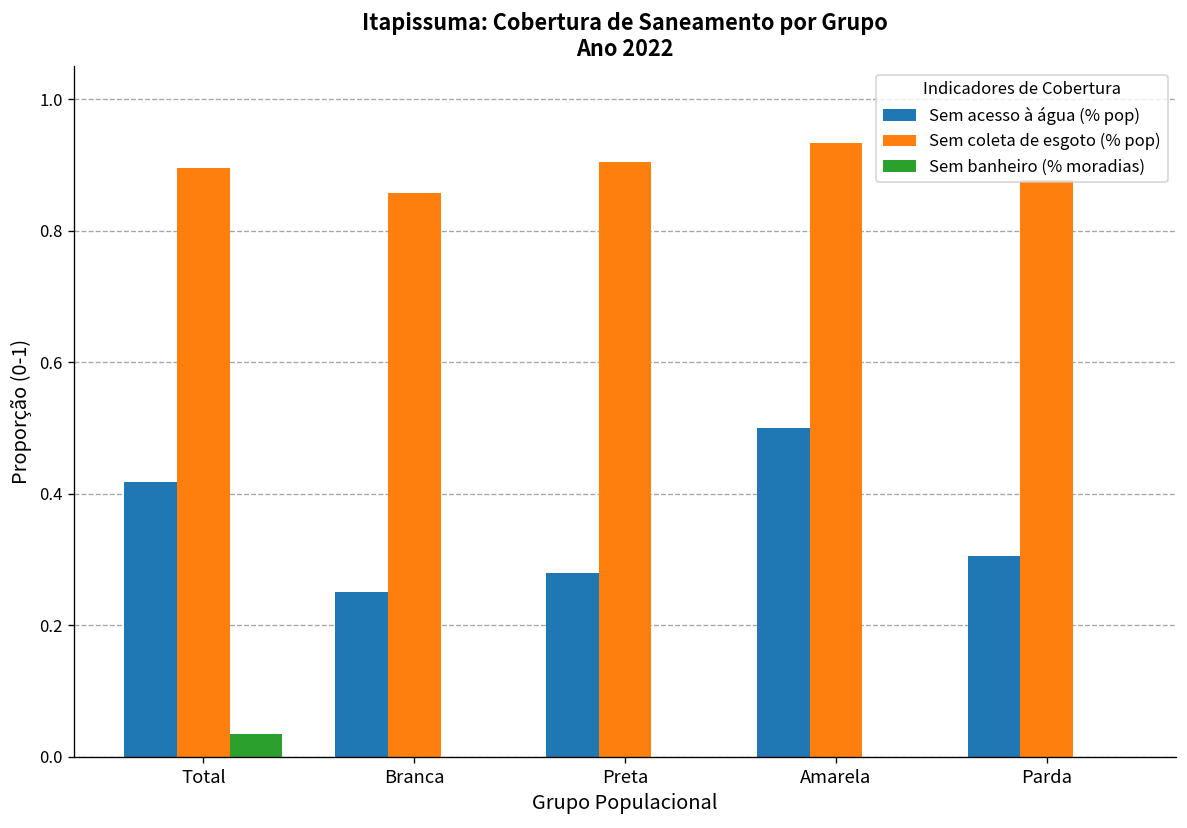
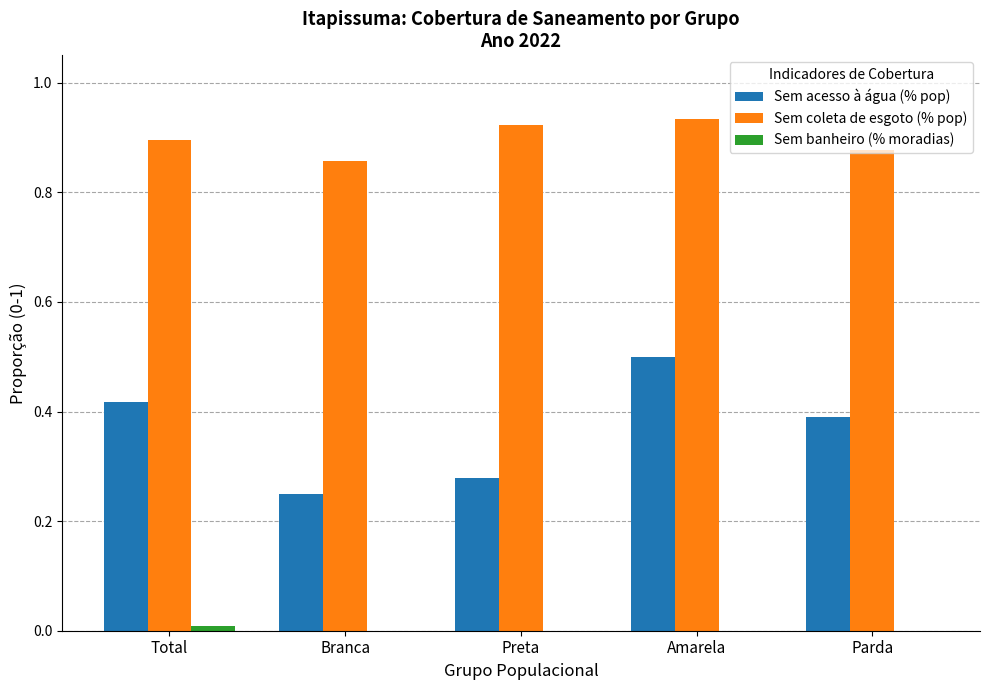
Sem banheiro (% moradias), Total: 0.04 -> 0.01
Sem coleta de esgoto (% pop), Preta: 0.90 -> 0.92
Sem acesso à água (% pop), Parda: 0.31 -> 0.39
